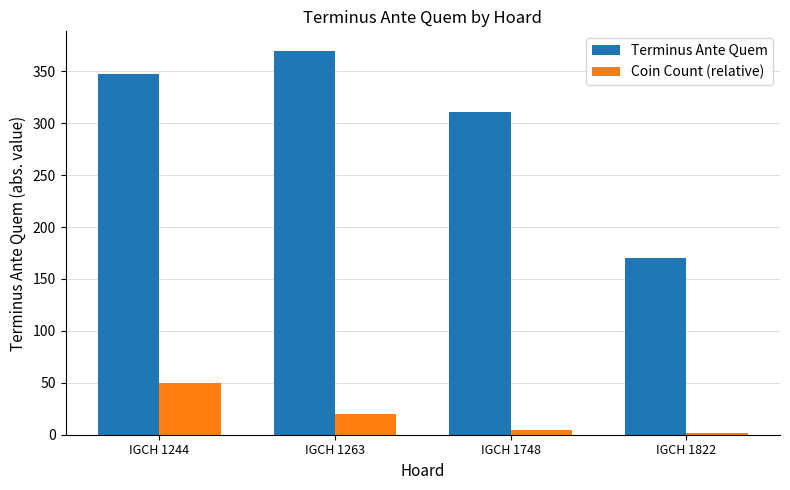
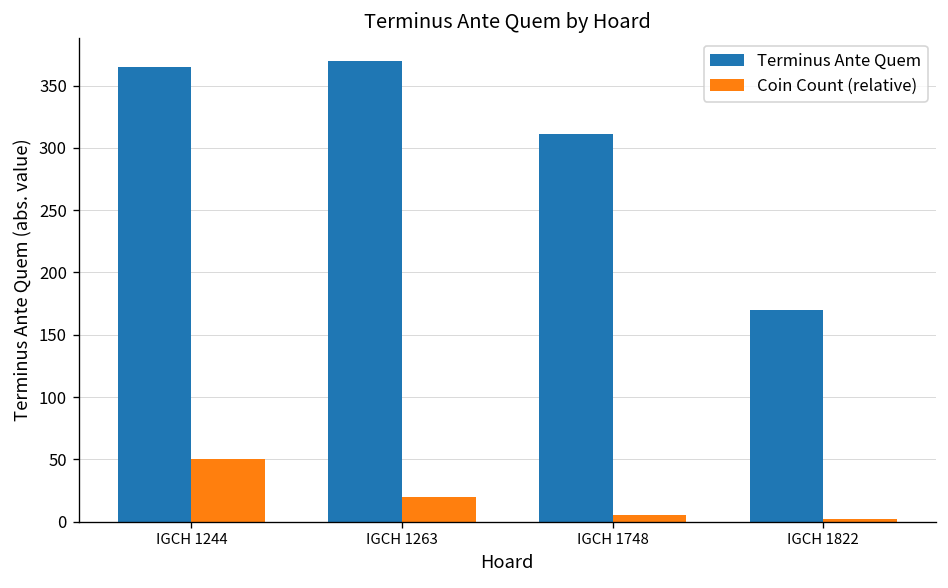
Terminus Ante Quem, IGCH 1244: 347 -> 365
